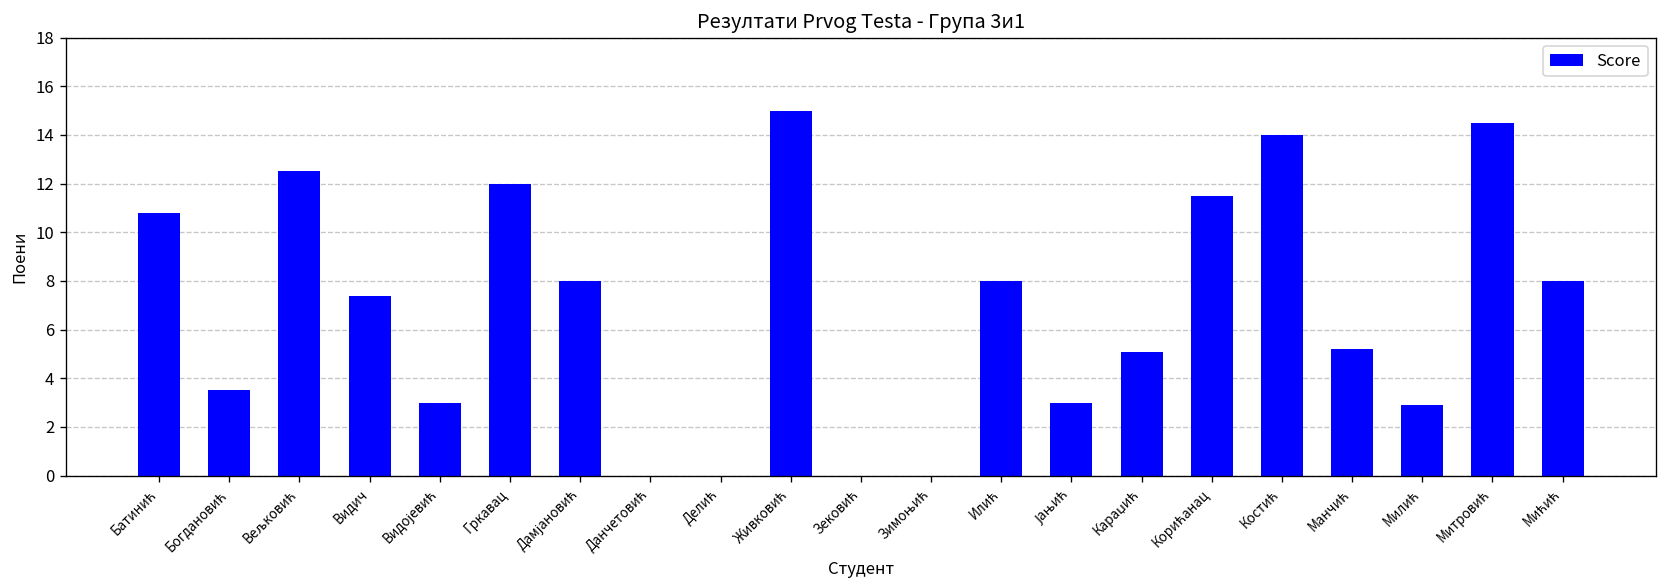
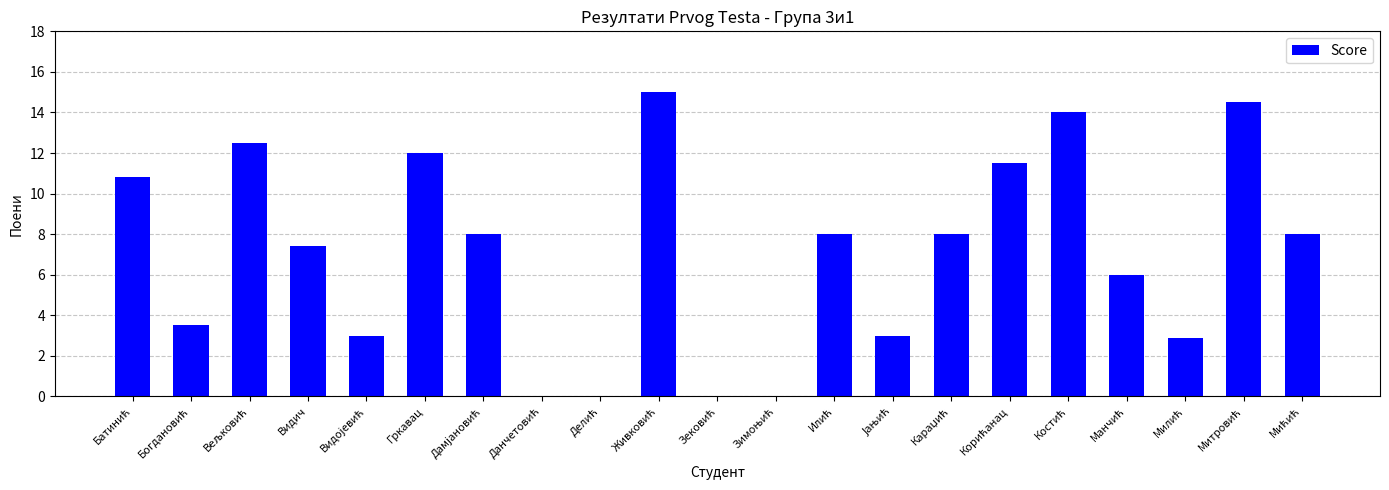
Караџић: 5.1 -> 8.0
Манчић: 5.2 -> 6.0
